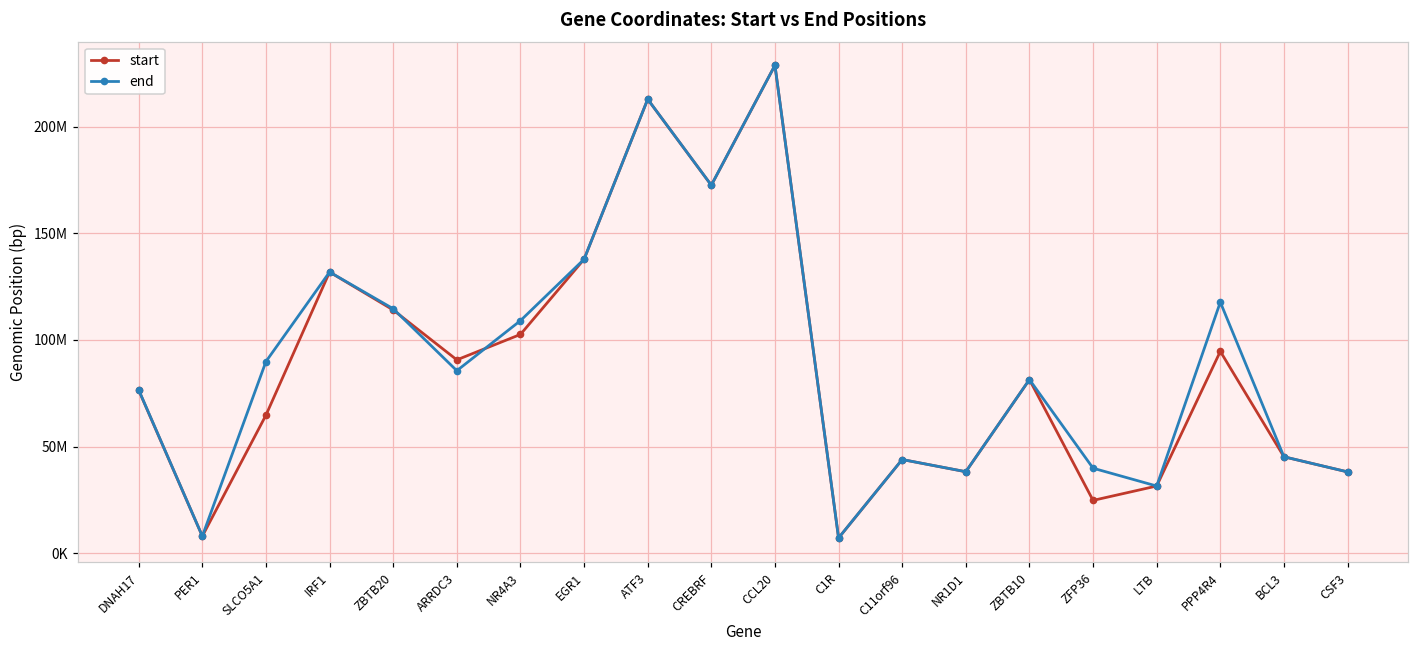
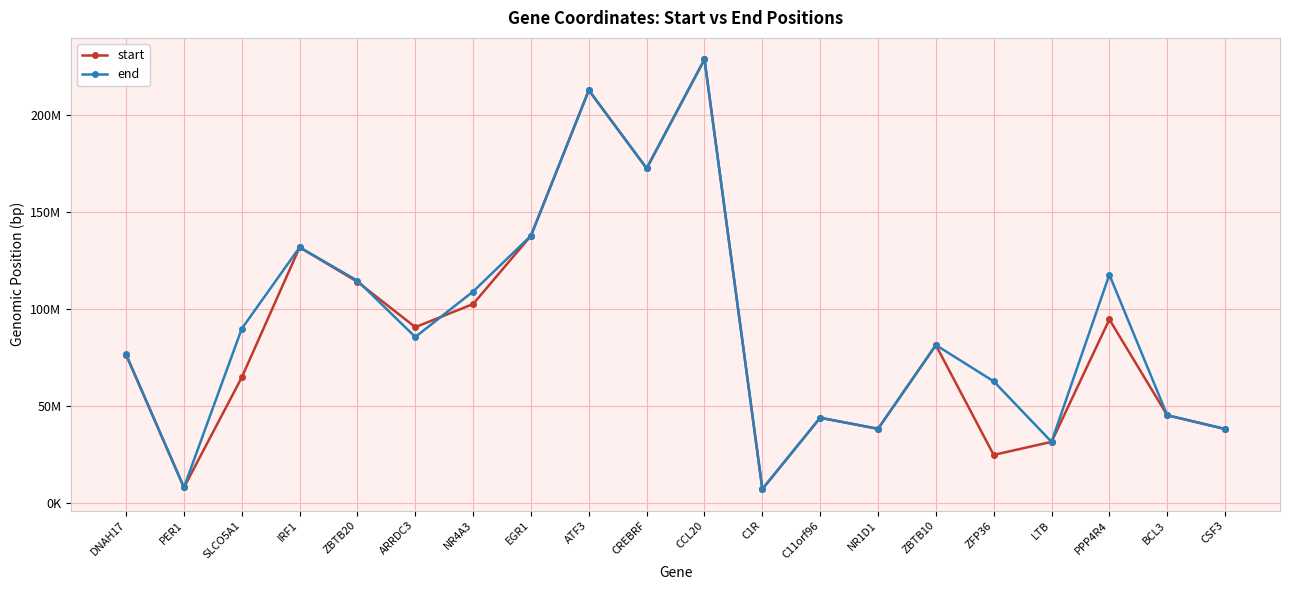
end, ZFP36: 40000000 -> 63000000
